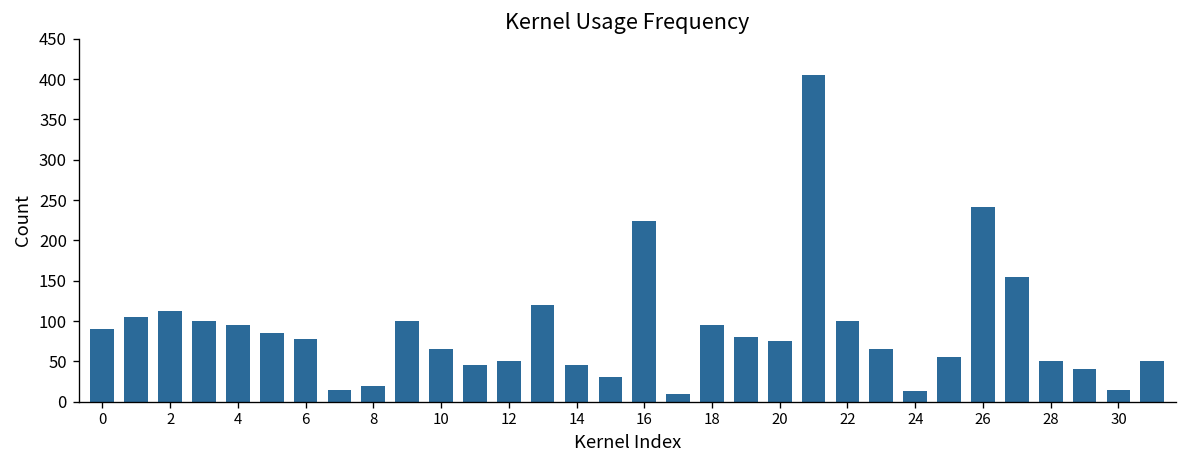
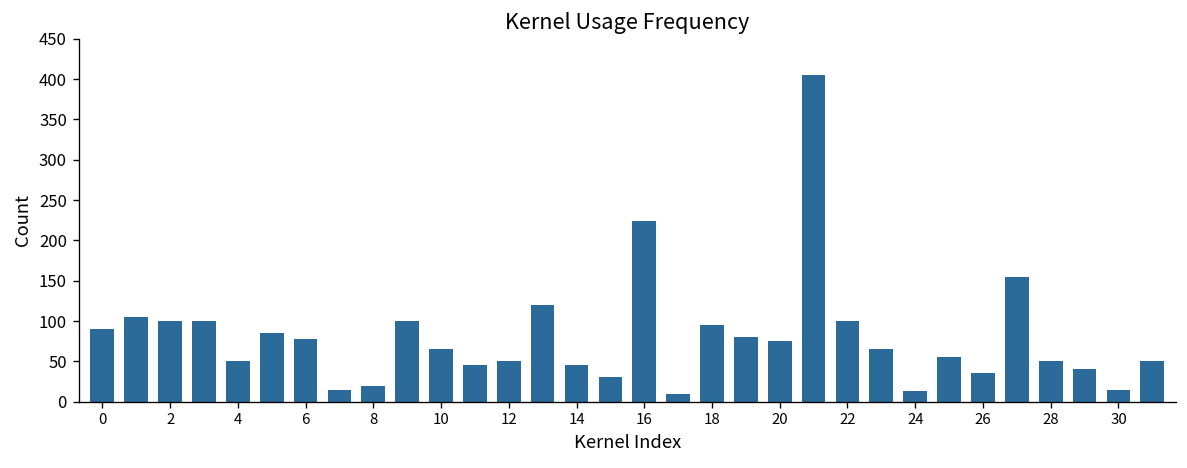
2: 110 -> 100
4: 100 -> 50
26: 240 -> 40
